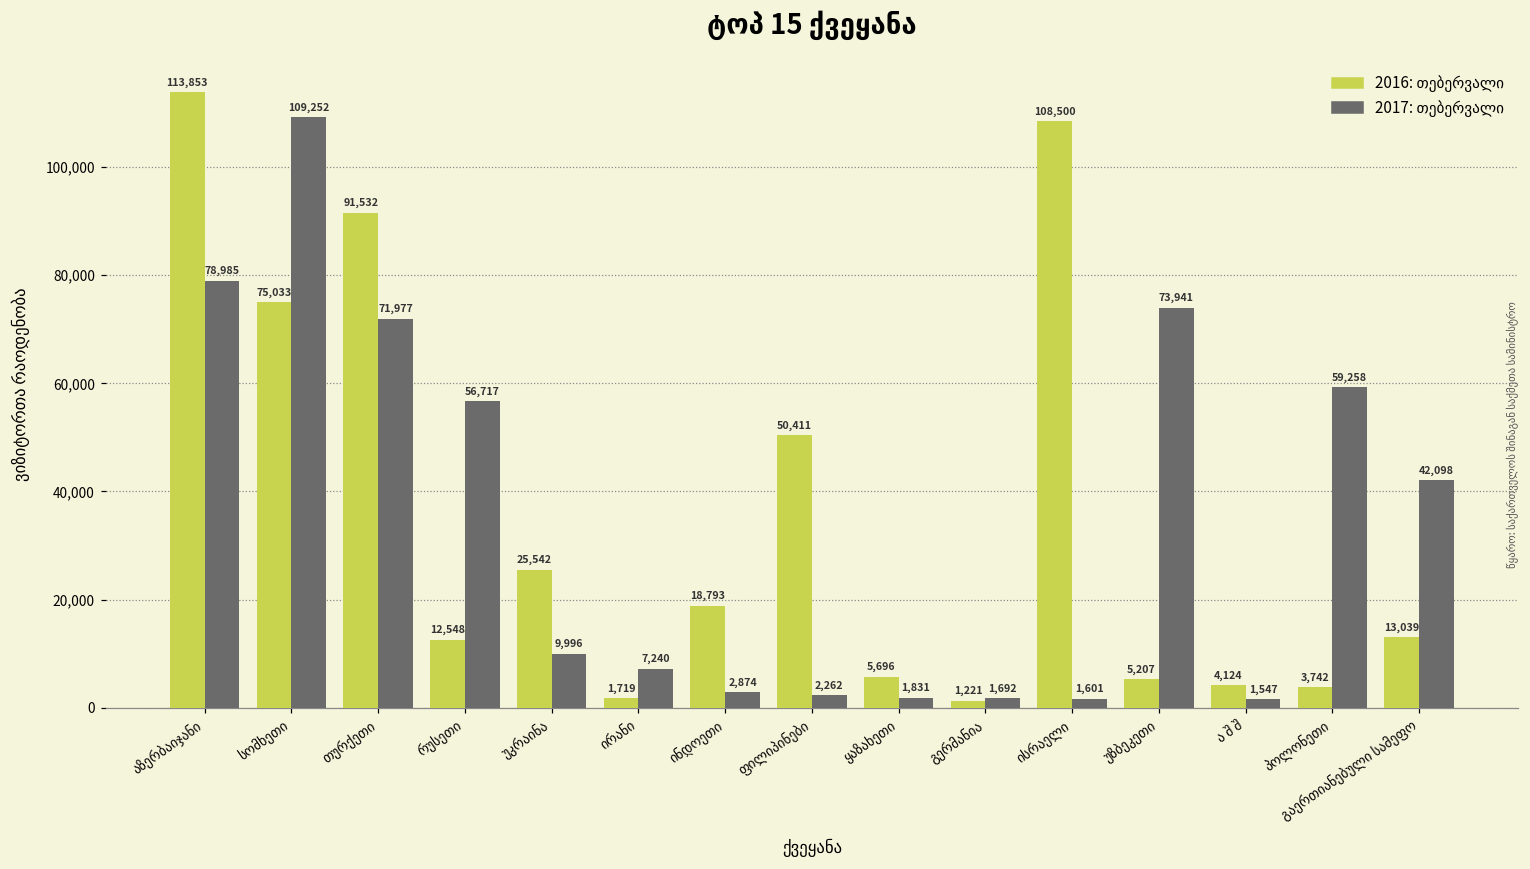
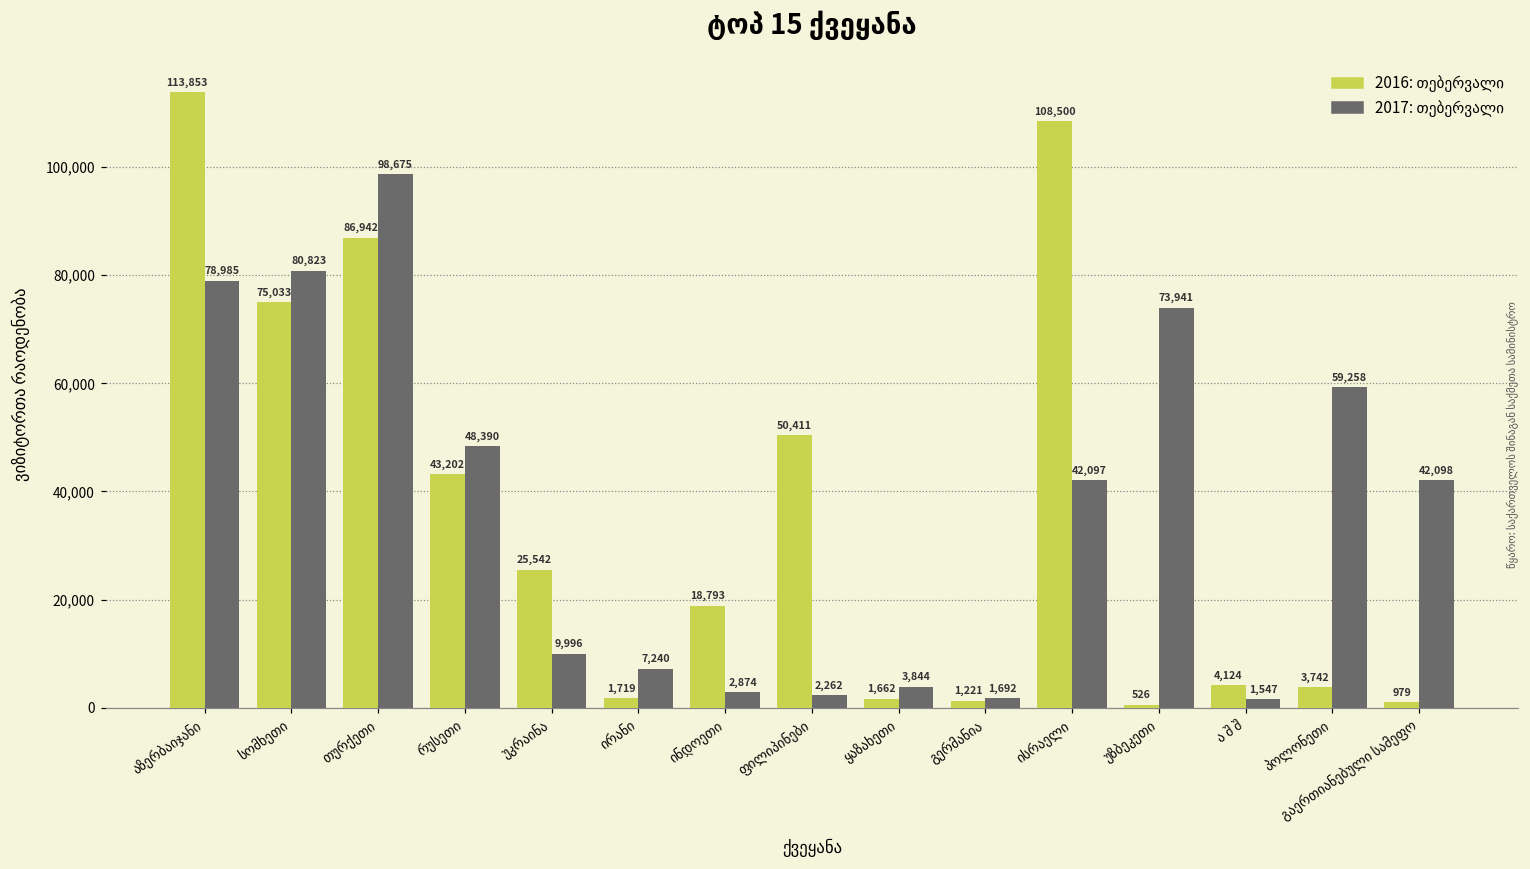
2017: თებერვალი, სომხეთი: 109,252 -> 80,823
2016: თებერვალი, თურქეთი: 91,532 -> 86,942
2017: თებერვალი, თურქეთი: 71,977 -> 98,675
2016: თებერვალი, რუსეთი: 12,548 -> 43,202
2017: თებერვალი, რუსეთი: 56,717 -> 48,390
2016: თებერვალი, ყაზახეთი: 5,696 -> 1,662
2017: თებერვალი, ყაზახეთი: 1,831 -> 3,844
2017: თებერვალი, ისრაელი: 1,601 -> 42,097
2016: თებერვალი, უზბეკეთი: 5,207 -> 526
2016: თებერვალი, გაერთიანებული სამეფო: 13,039 -> 979
